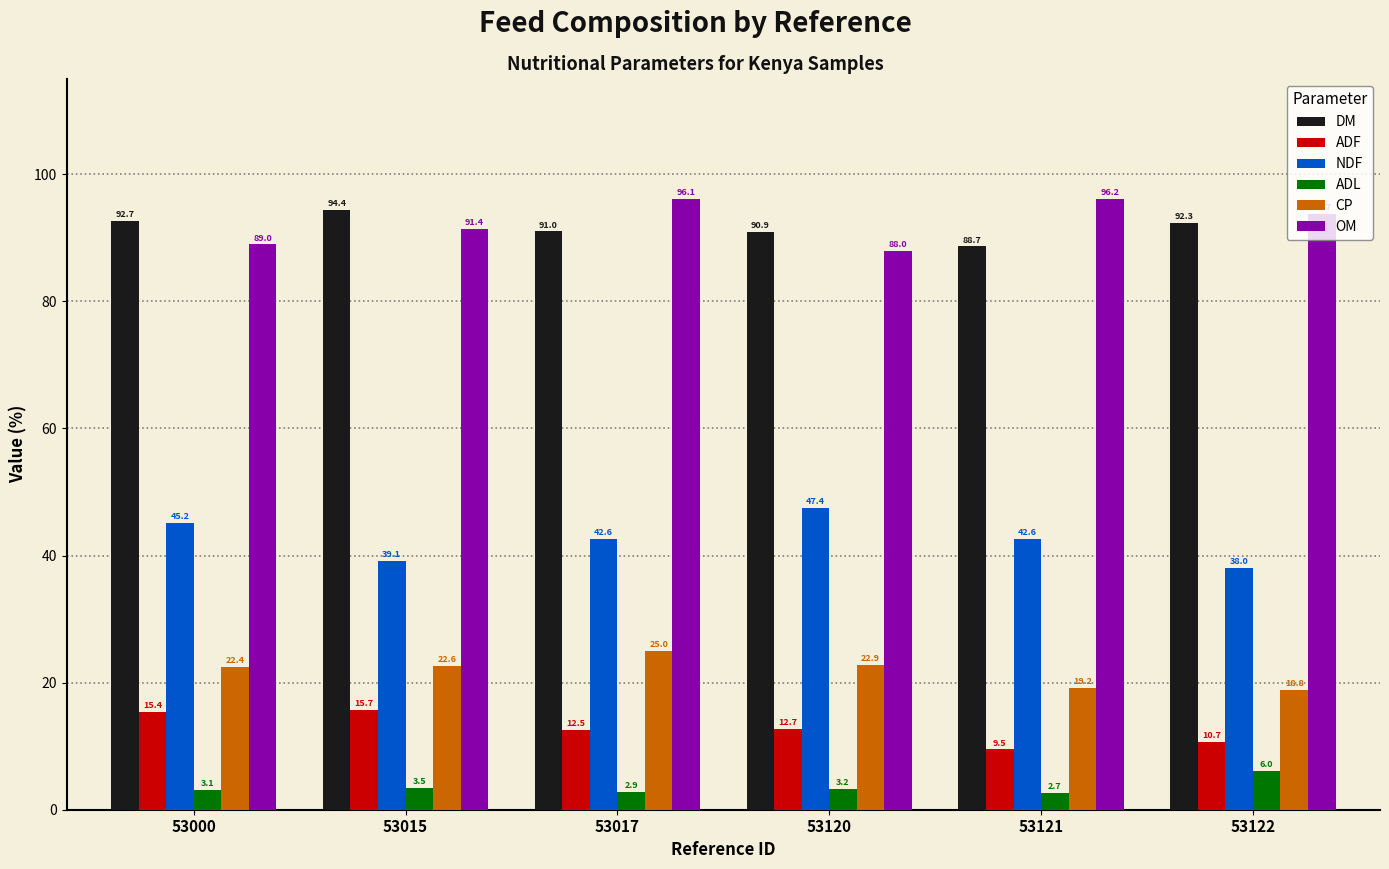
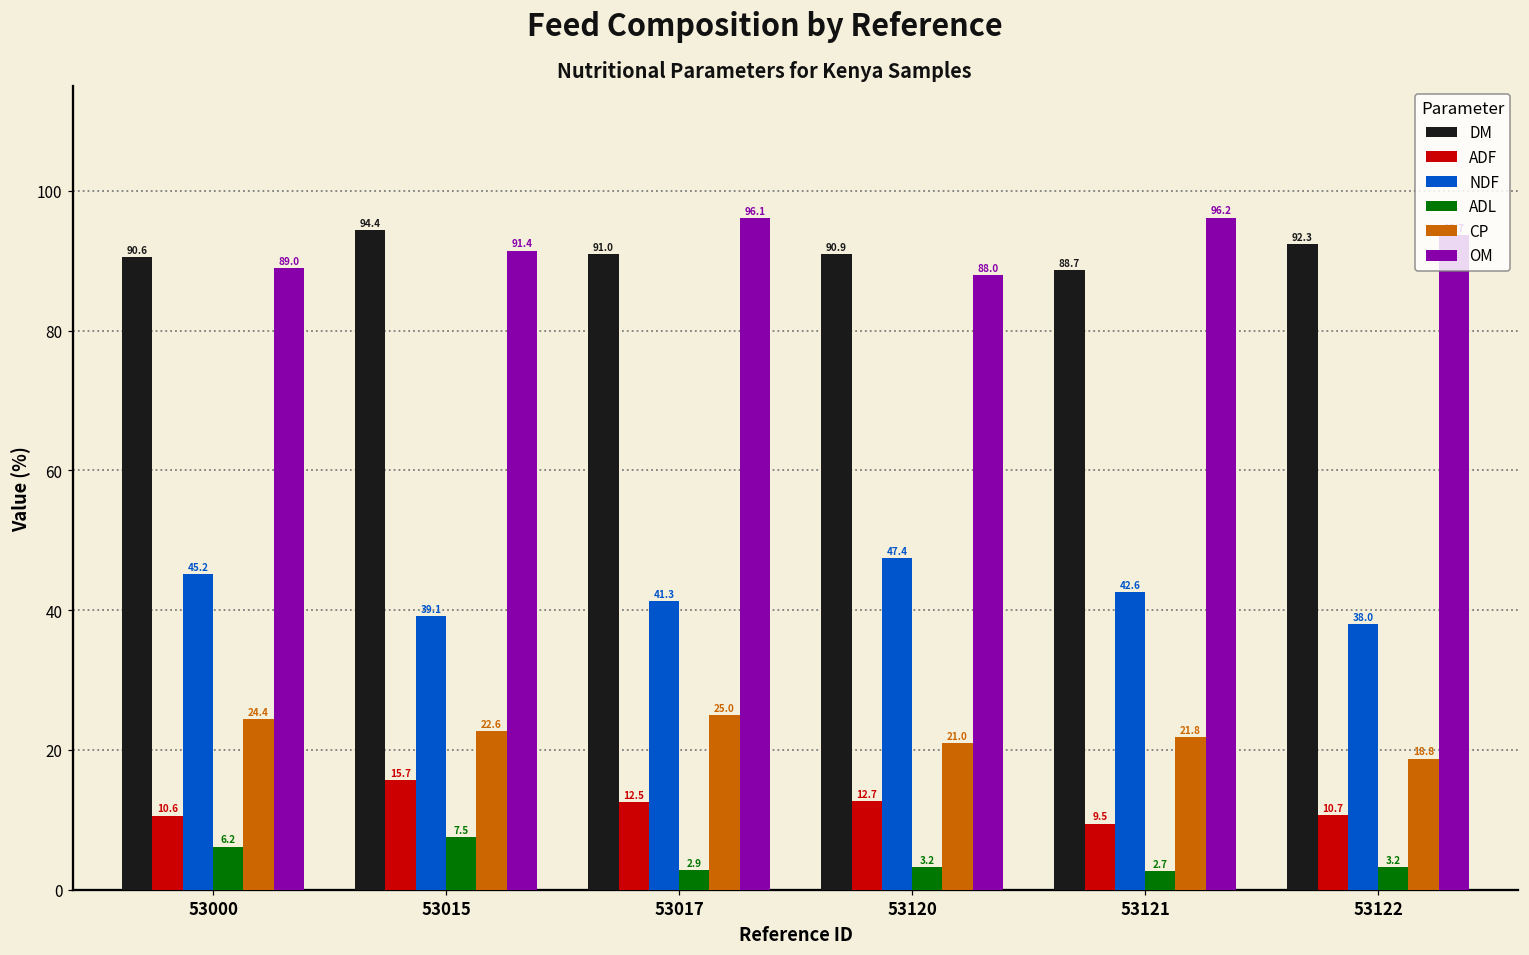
DM, 53000: 92.7 -> 90.6
ADF, 53000: 15.4 -> 10.6
ADL, 53000: 3.1 -> 6.2
CP, 53000: 22.4 -> 24.4
ADL, 53015: 3.5 -> 7.5
NDF, 53017: 42.6 -> 41.3
CP, 53120: 22.9 -> 21.0
CP, 53121: 19.2 -> 21.8
ADL, 53122: 6.0 -> 3.2
